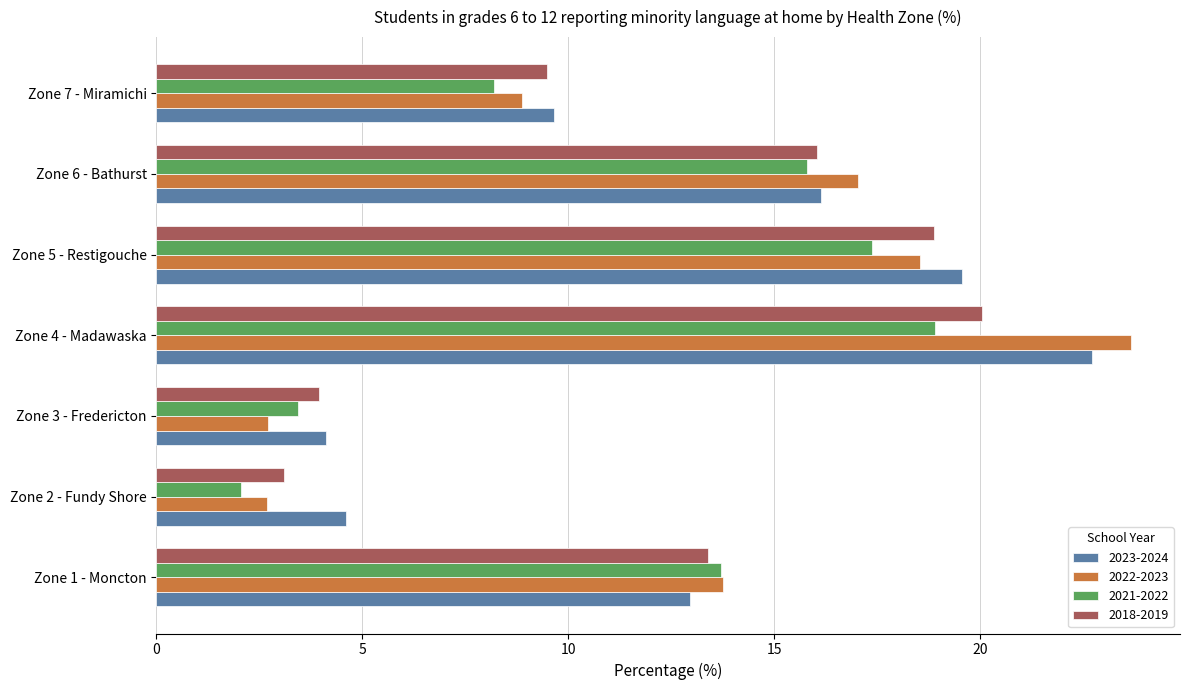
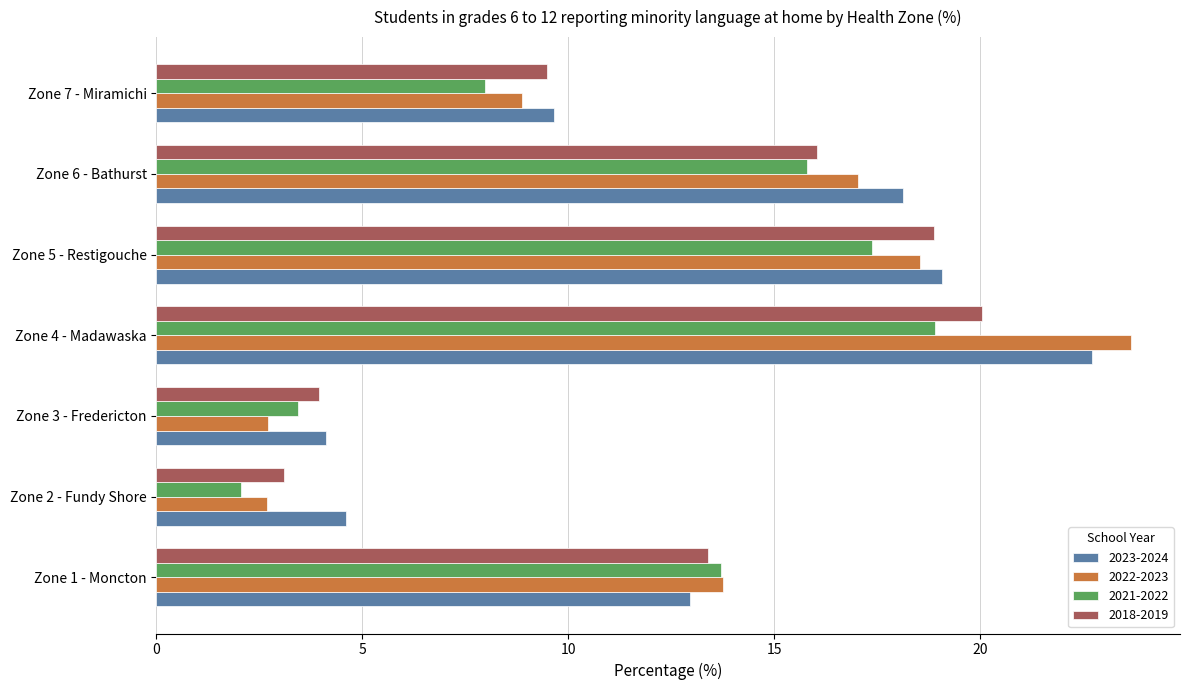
2021-2022, Zone 7 - Miramichi: 8.2 -> 8.0
2023-2024, Zone 6 - Bathurst: 16.1 -> 18.1
2023-2024, Zone 5 - Restigouche: 19.6 -> 19.1
